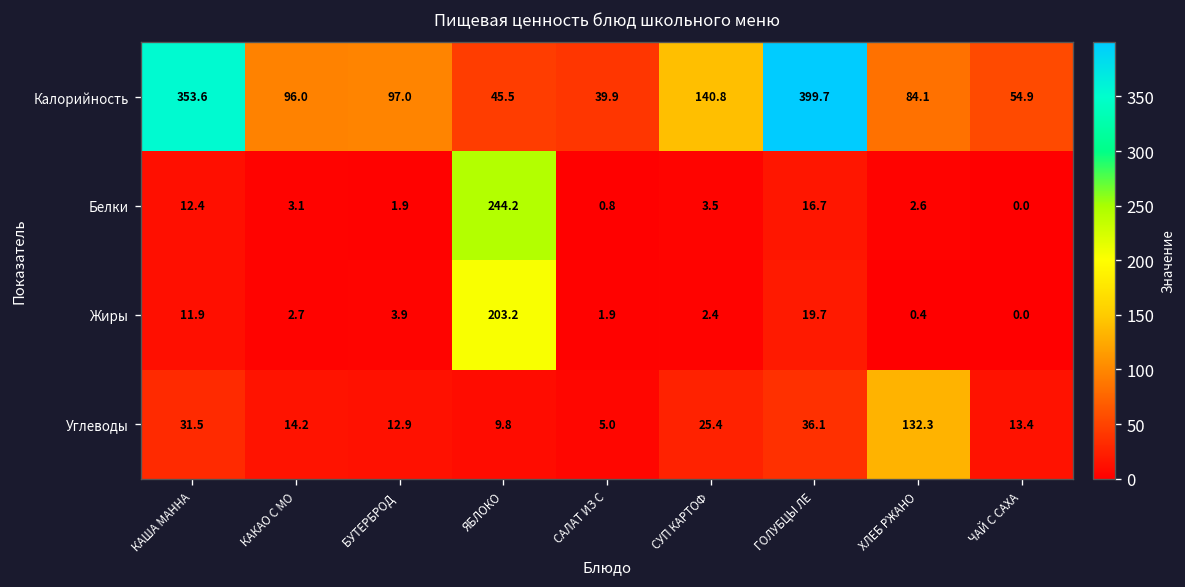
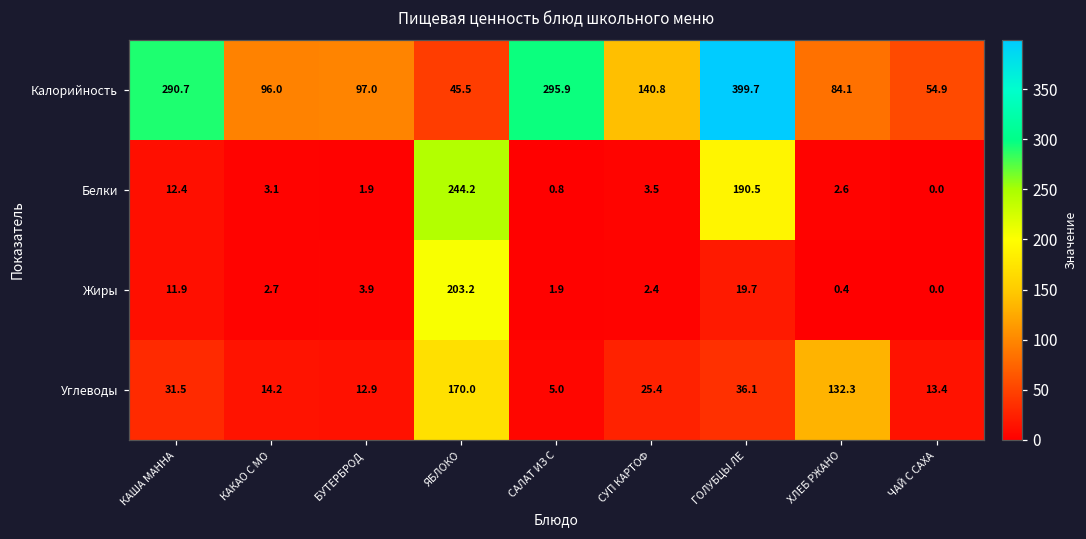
Калорийность, КАША МАННА: 353.6 -> 290.7
Калорийность, САЛАТ ИЗ С: 39.9 -> 295.9
Белки, ГОЛУБЦЫ ЛЕ: 16.7 -> 190.5
Углеводы, ЯБЛОКО: 9.8 -> 170.0
